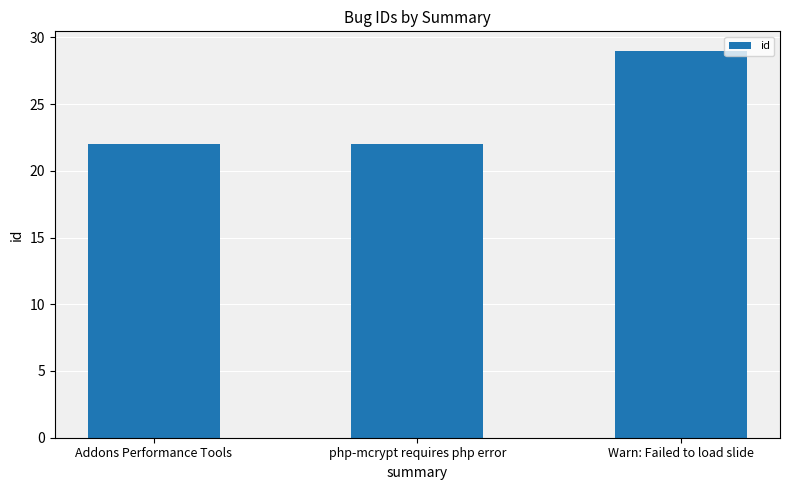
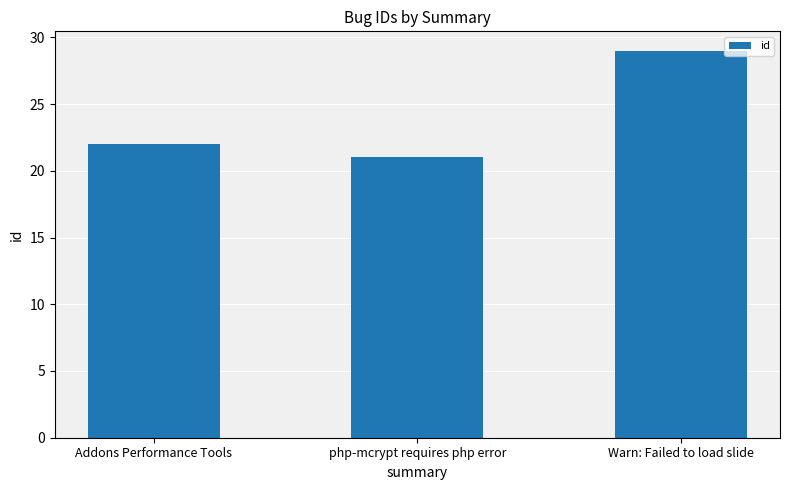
php-mcrypt requires php error: 22 -> 21
